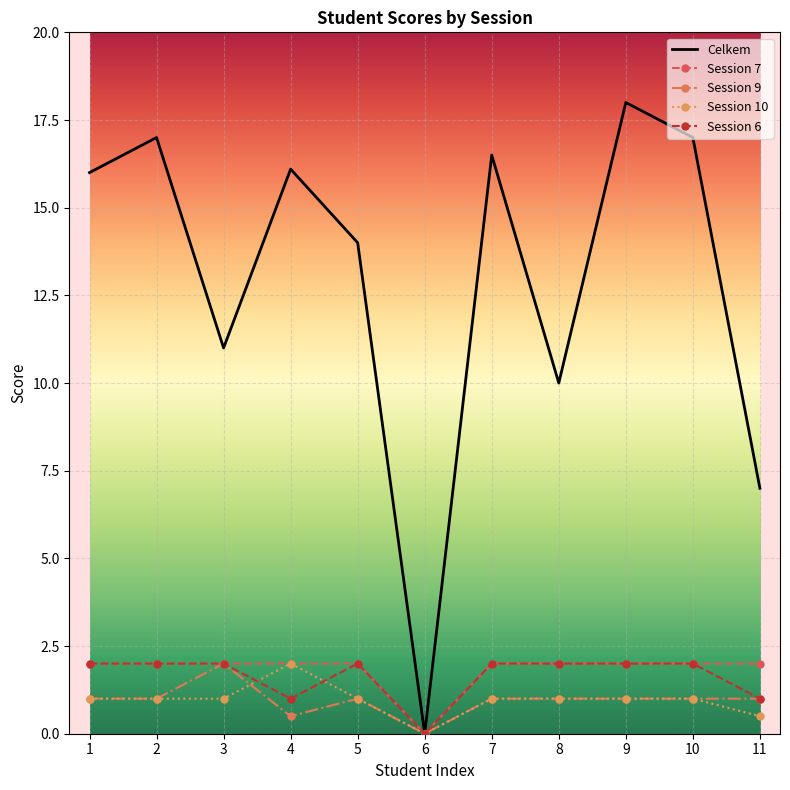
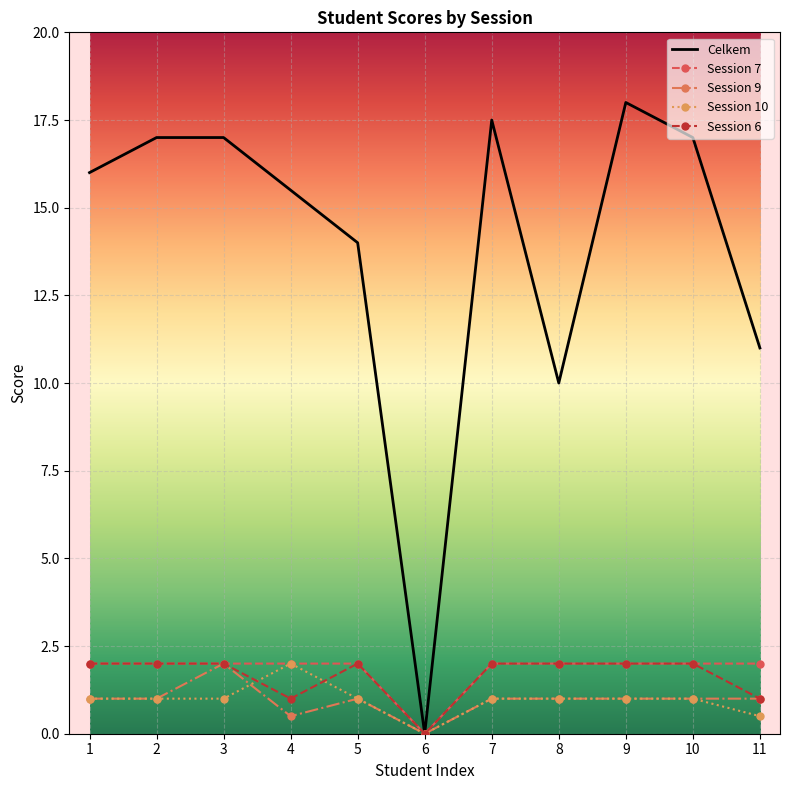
Celkem, 3: 11 -> 17
Celkem, 4: 16.1 -> 15.5
Celkem, 7: 16.5 -> 17.5
Celkem, 11: 7 -> 11
